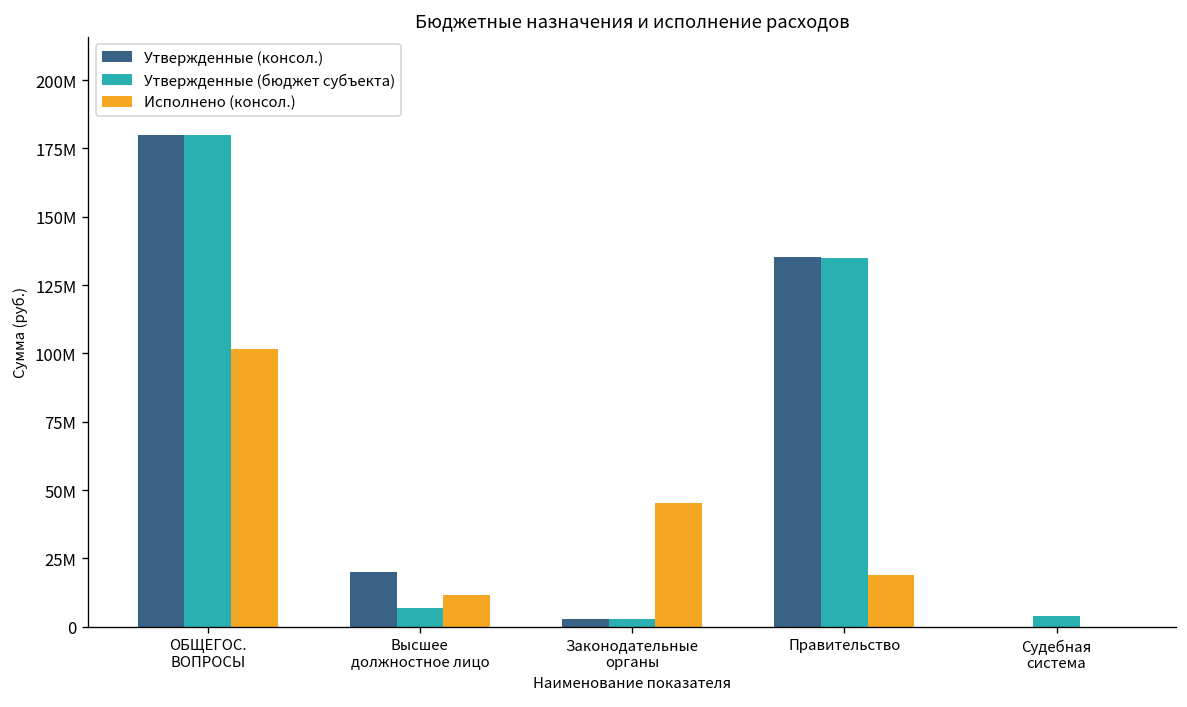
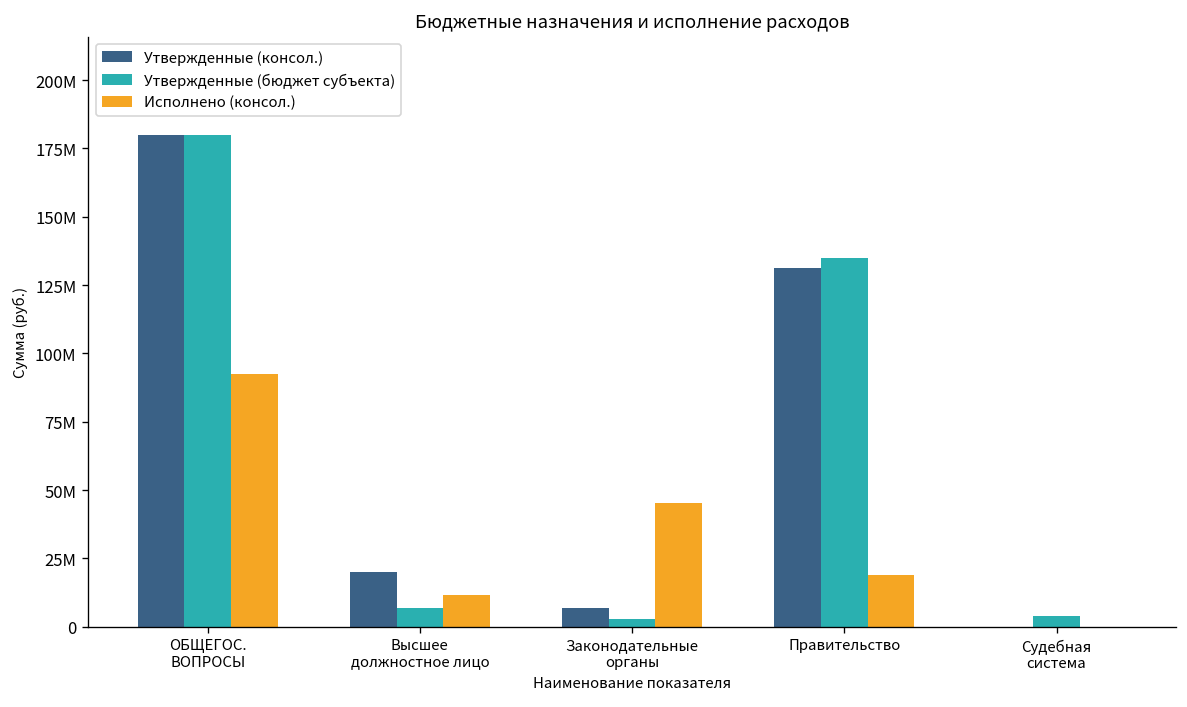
Исполнено (консол.), ОБЩЕГОС. ВОПРОСЫ: 102000000 -> 92000000
Утвержденные (консол.), Законодательные органы: 3000000 -> 7000000
Утвержденные (консол.), Правительство: 135000000 -> 131000000
